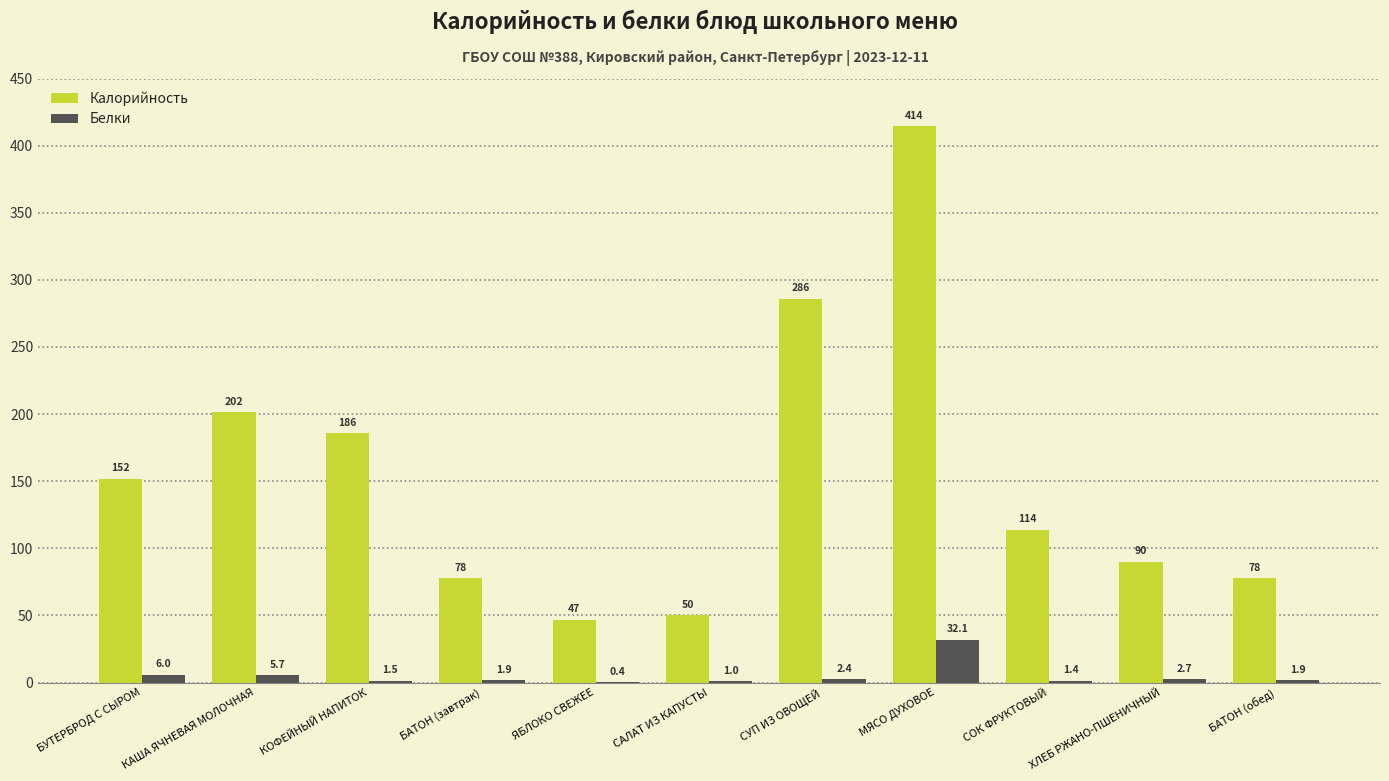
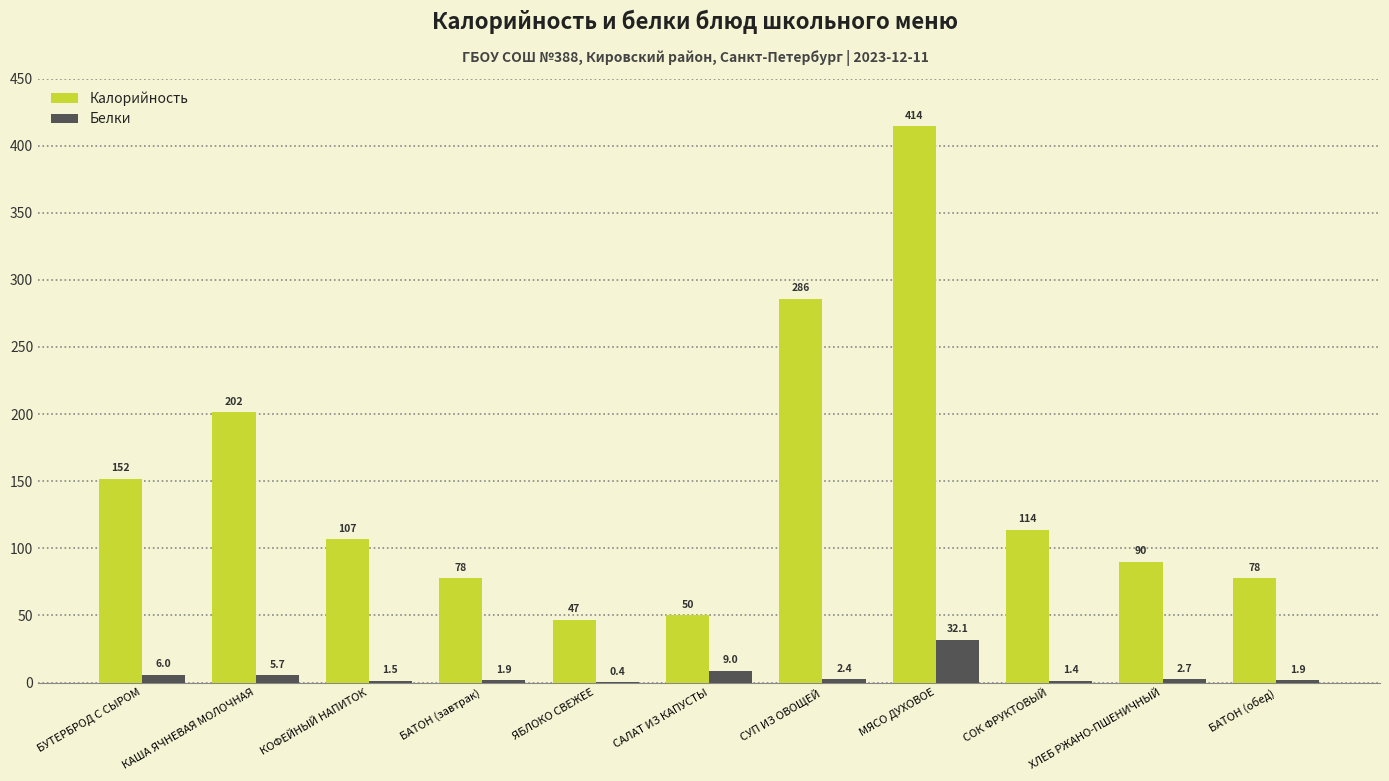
Калорийность, КОФЕЙНЫЙ НАПИТОК: 186 -> 107
Белки, САЛАТ ИЗ КАПУСТЫ: 1.0 -> 9.0
